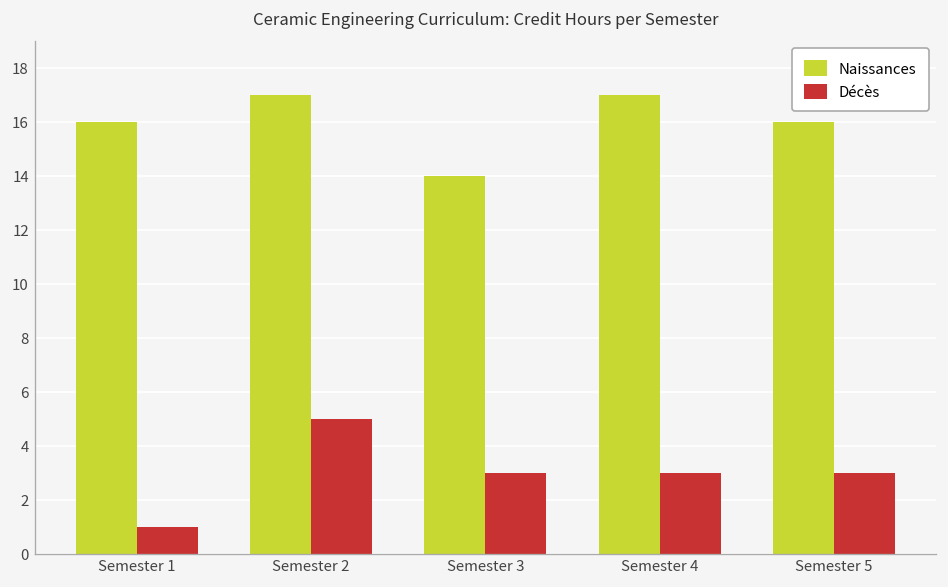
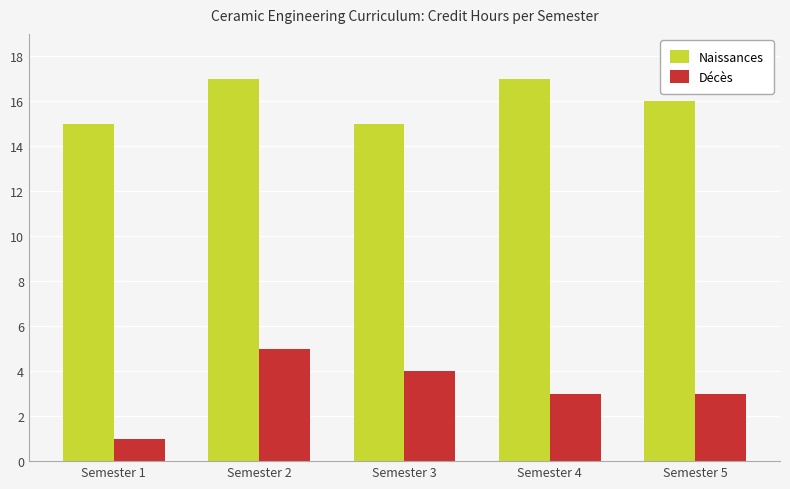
Naissances, Semester 1: 16 -> 15
Naissances, Semester 3: 14 -> 15
Décès, Semester 3: 3 -> 4
